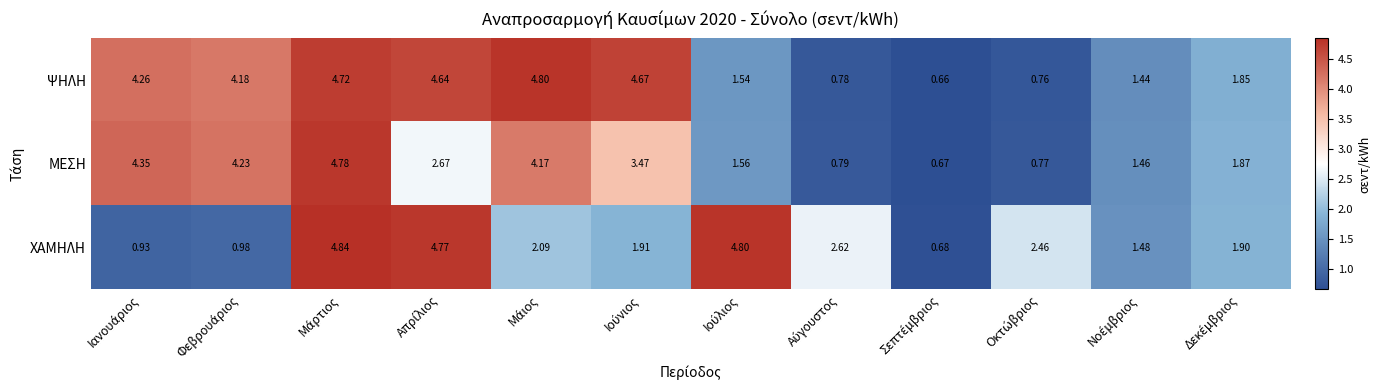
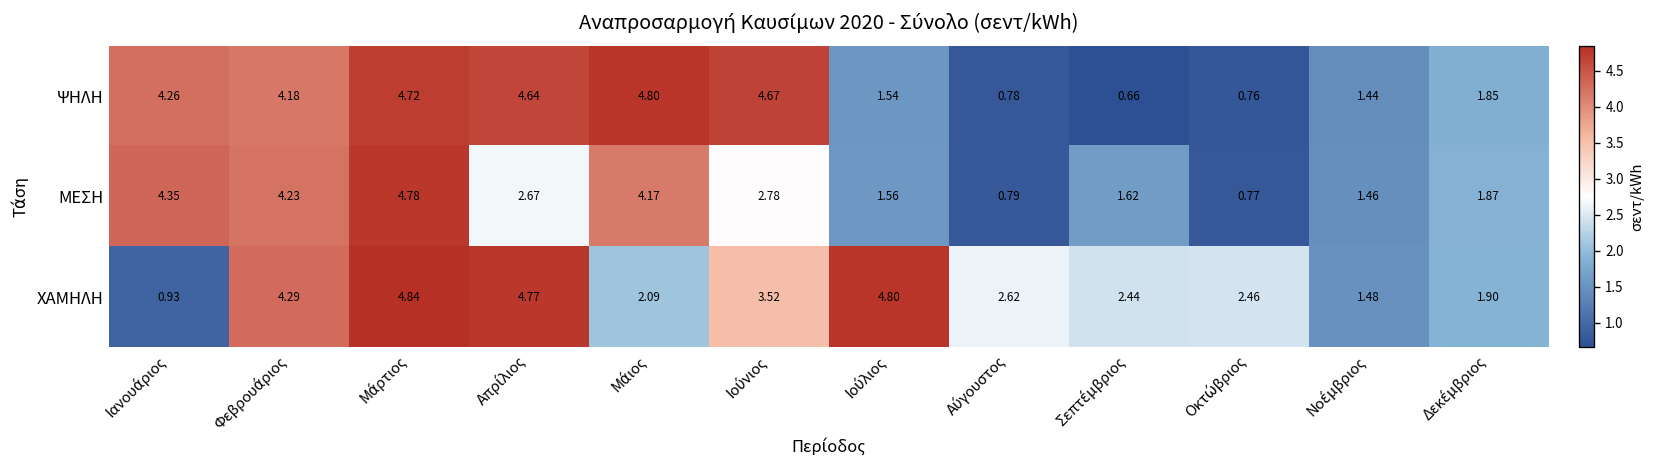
ΜΕΣΗ, Ιούνιος: 3.47 -> 2.78
ΜΕΣΗ, Σεπτέμβριος: 0.67 -> 1.62
ΧΑΜΗΛΗ, Φεβρουάριος: 0.98 -> 4.29
ΧΑΜΗΛΗ, Ιούνιος: 1.91 -> 3.52
ΧΑΜΗΛΗ, Σεπτέμβριος: 0.68 -> 2.44
